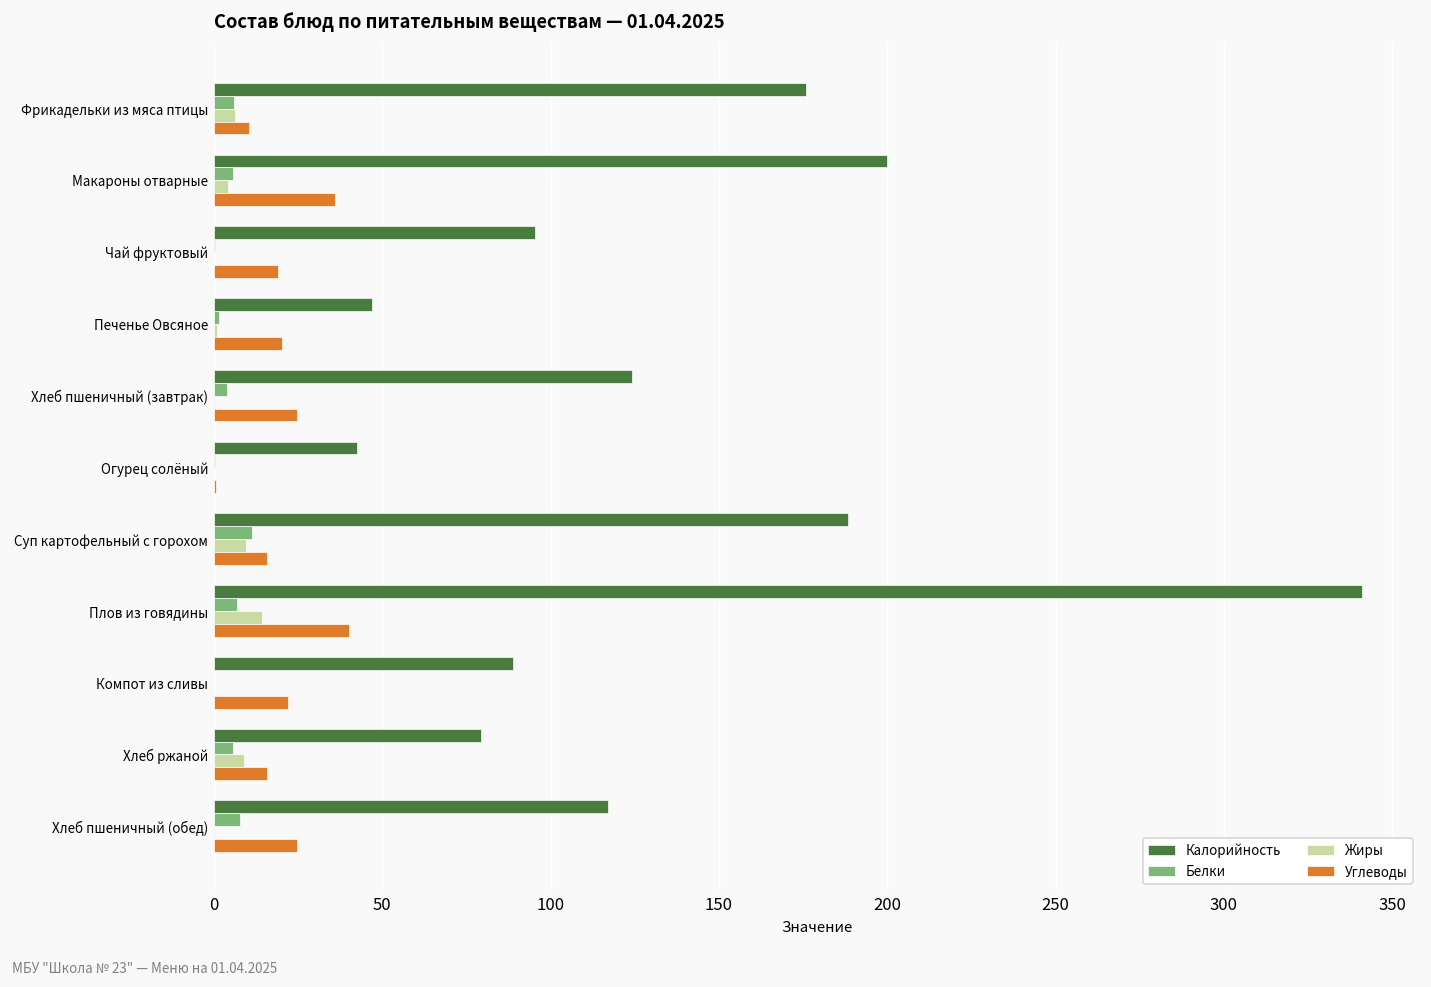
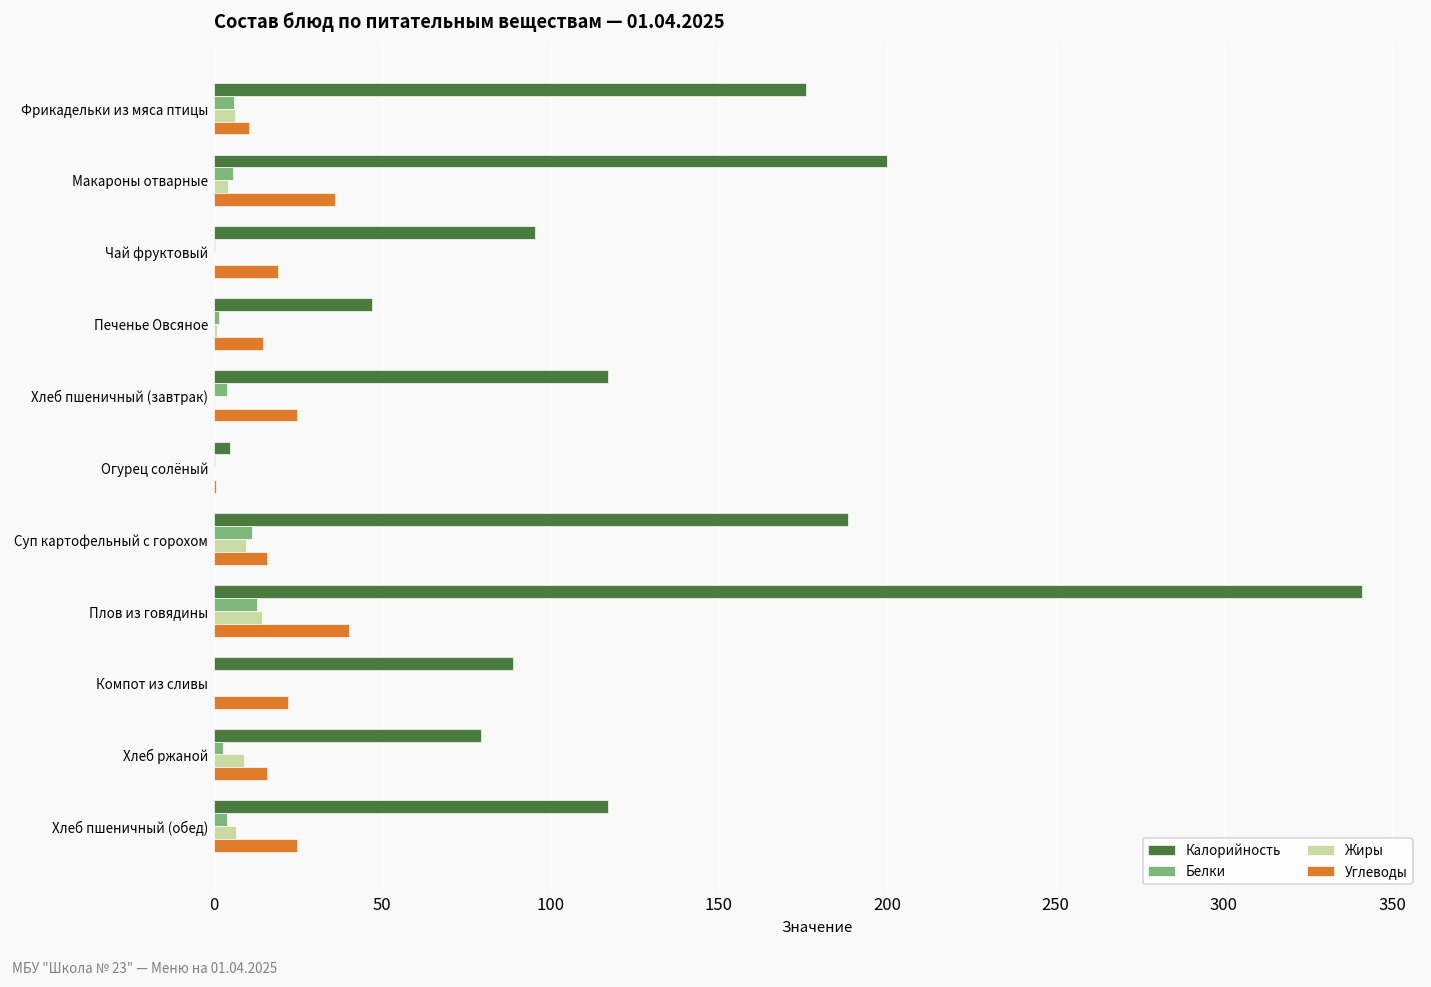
Углеводы, Печенье Овсяное: 20 -> 14
Калорийность, Хлеб пшеничный (завтрак): 124 -> 117
Калорийность, Огурец солёный: 42 -> 5
Белки, Плов из говядины: 7 -> 13
Белки, Хлеб ржаной: 6 -> 3
Белки, Хлеб пшеничный (обед): 8 -> 4
Жиры, Хлеб пшеничный (обед): 0 -> 7
